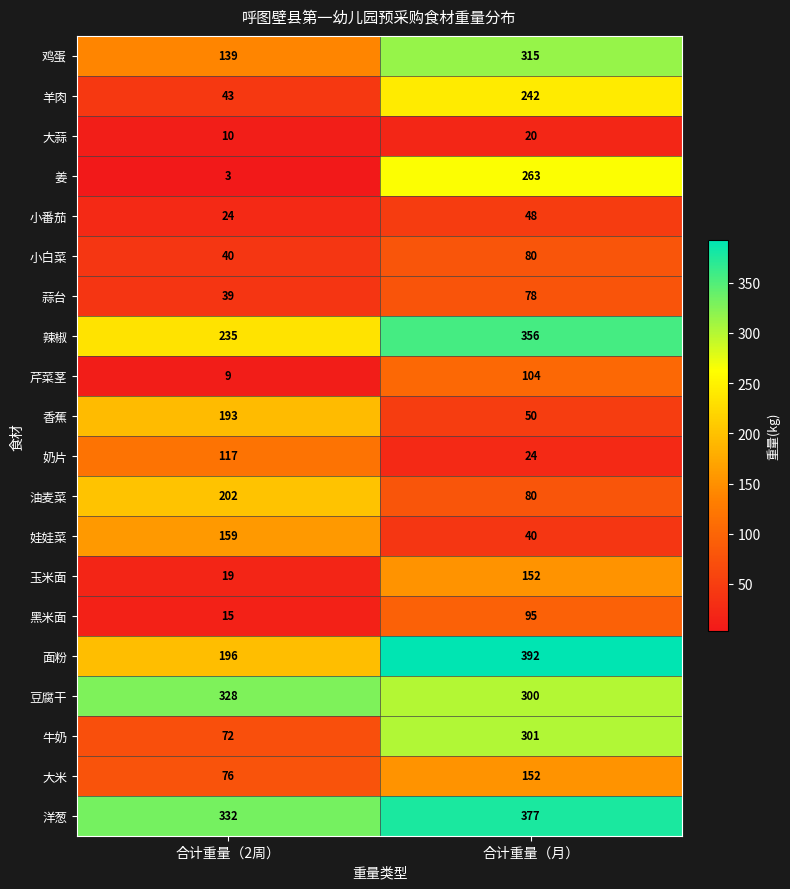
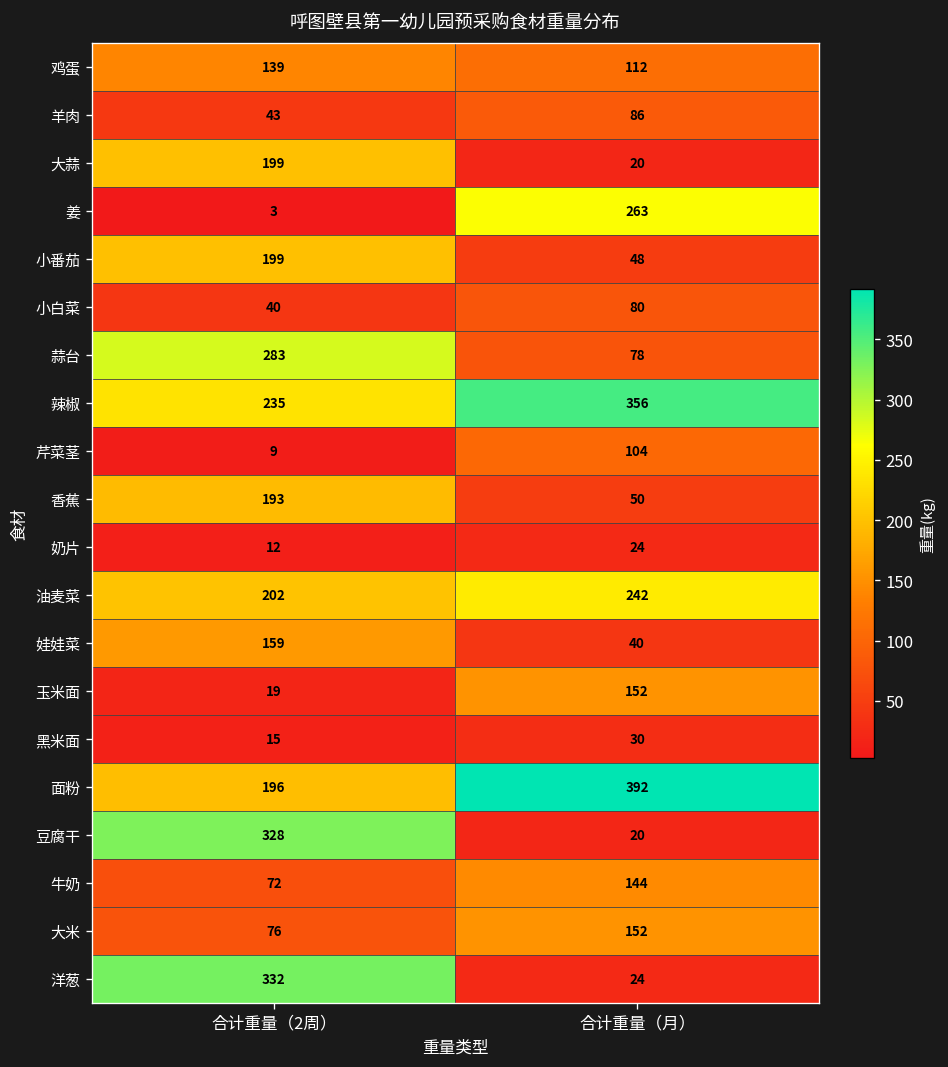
鸡蛋, 合计重量（月）: 315 -> 112
羊肉, 合计重量（月）: 242 -> 86
大蒜, 合计重量（2周）: 10 -> 199
小番茄, 合计重量（2周）: 24 -> 199
蒜台, 合计重量（2周）: 39 -> 283
奶片, 合计重量（2周）: 117 -> 12
油麦菜, 合计重量（月）: 80 -> 242
黑米面, 合计重量（月）: 95 -> 30
豆腐干, 合计重量（月）: 300 -> 20
牛奶, 合计重量（月）: 301 -> 144
洋葱, 合计重量（月）: 377 -> 24
